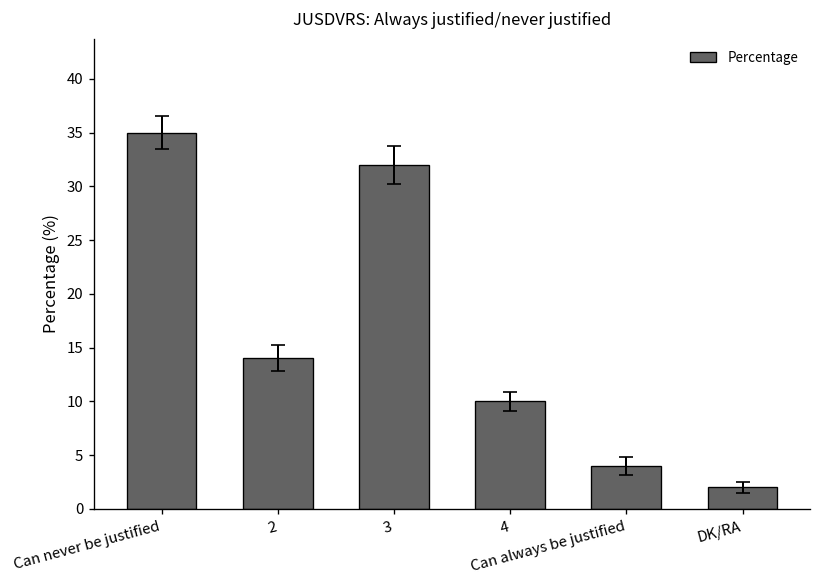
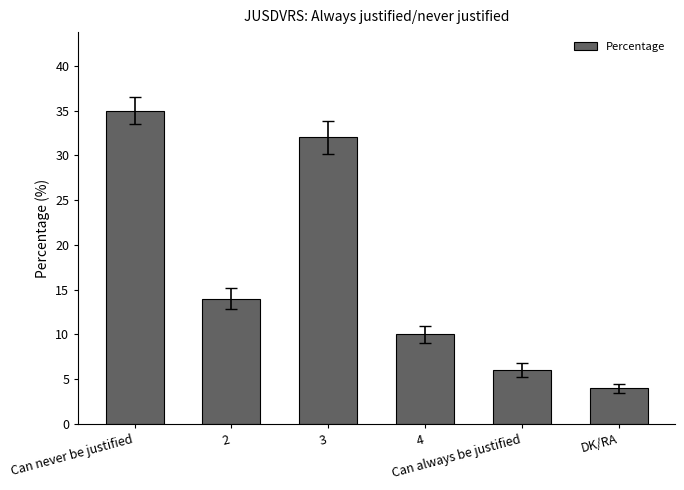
Percentage, Can always be justified: 4 -> 6
Percentage, DK/RA: 2 -> 4
